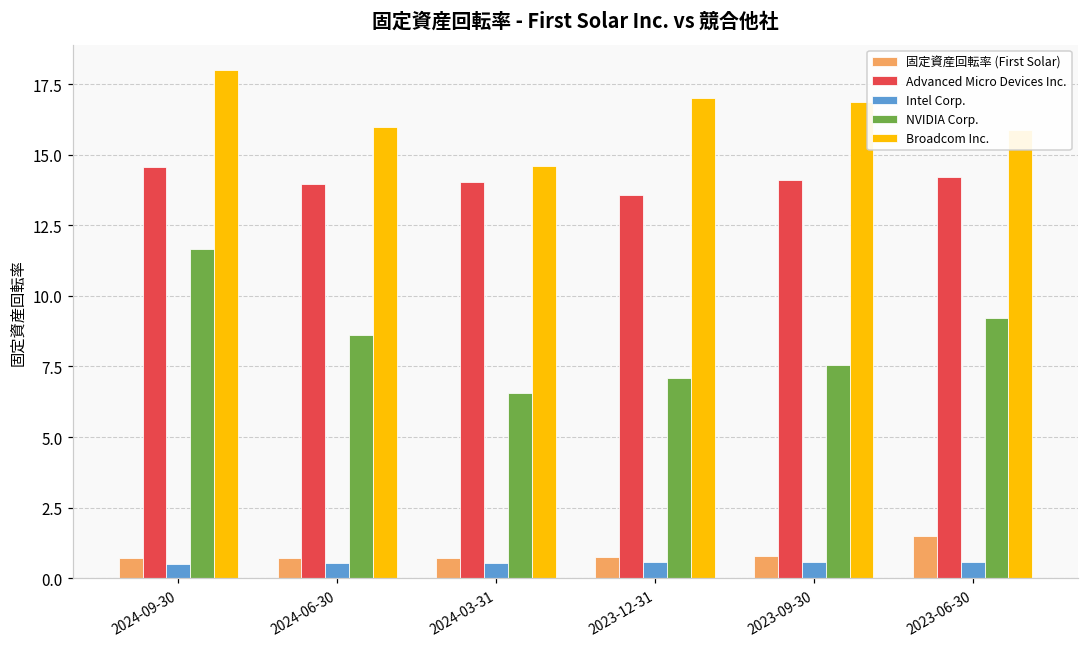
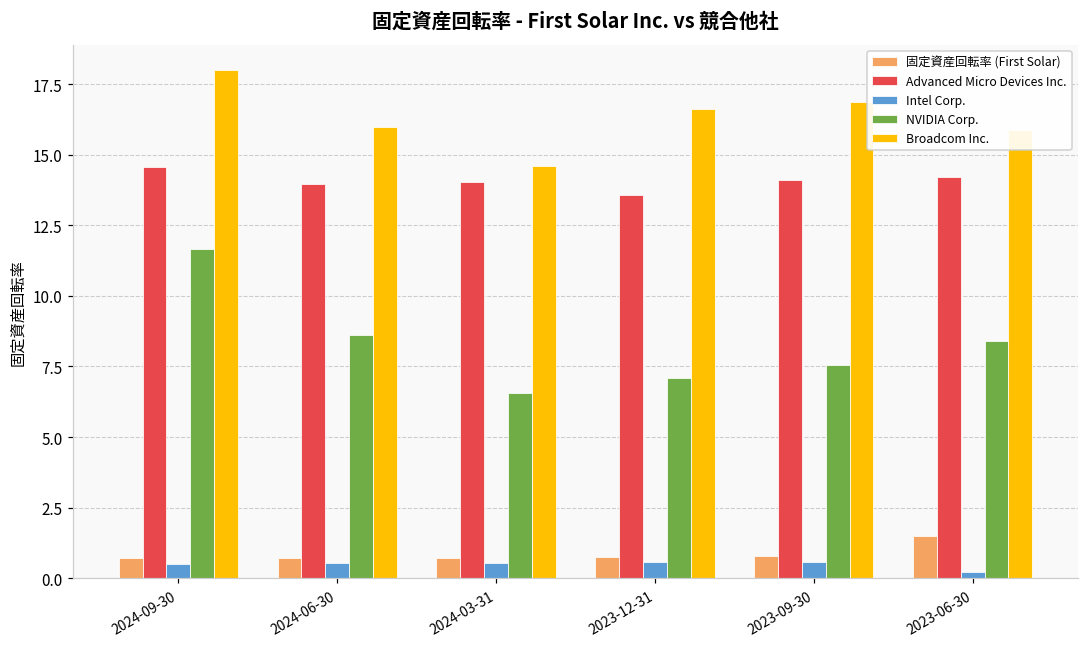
Broadcom Inc., 2023-12-31: 17.0 -> 16.6
Intel Corp., 2023-06-30: 0.6 -> 0.2
NVIDIA Corp., 2023-06-30: 9.2 -> 8.4
